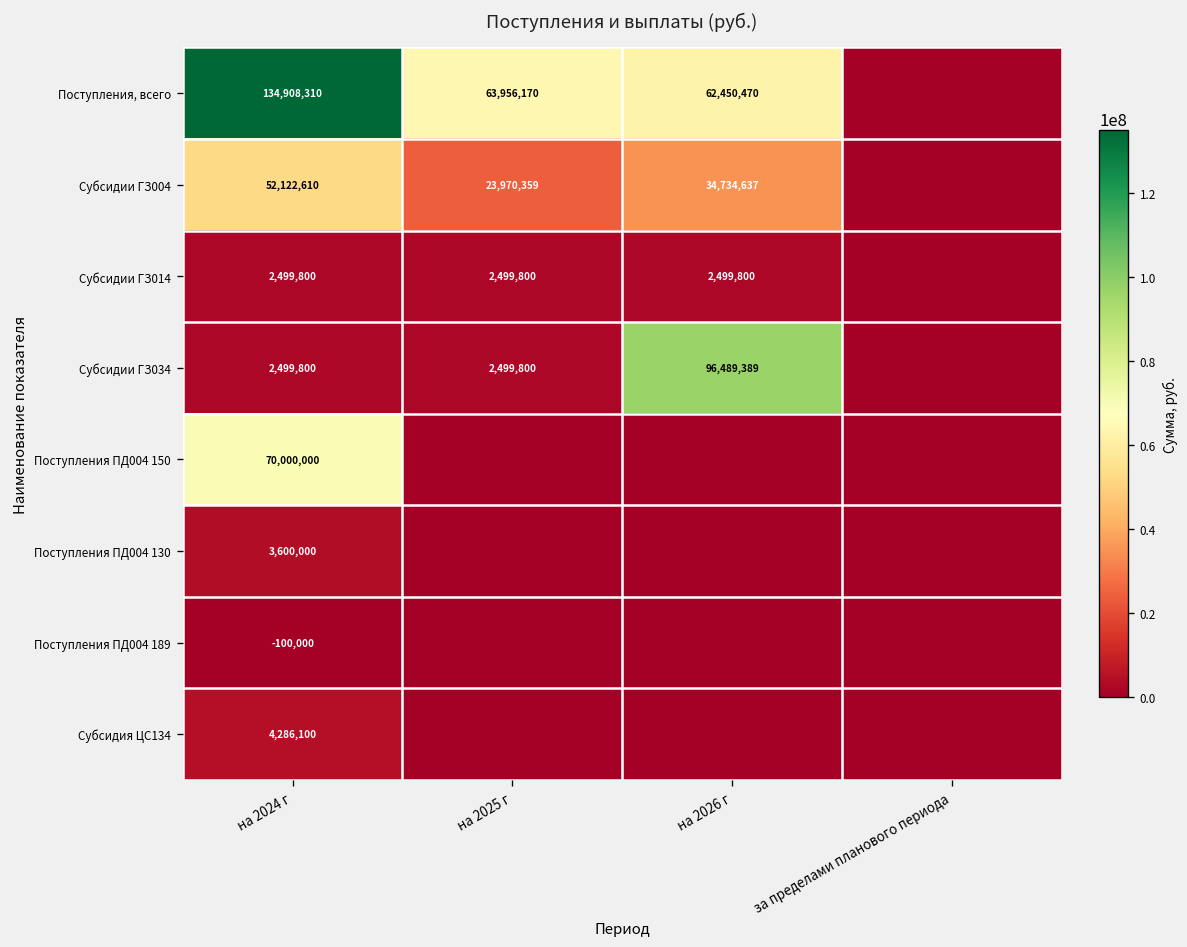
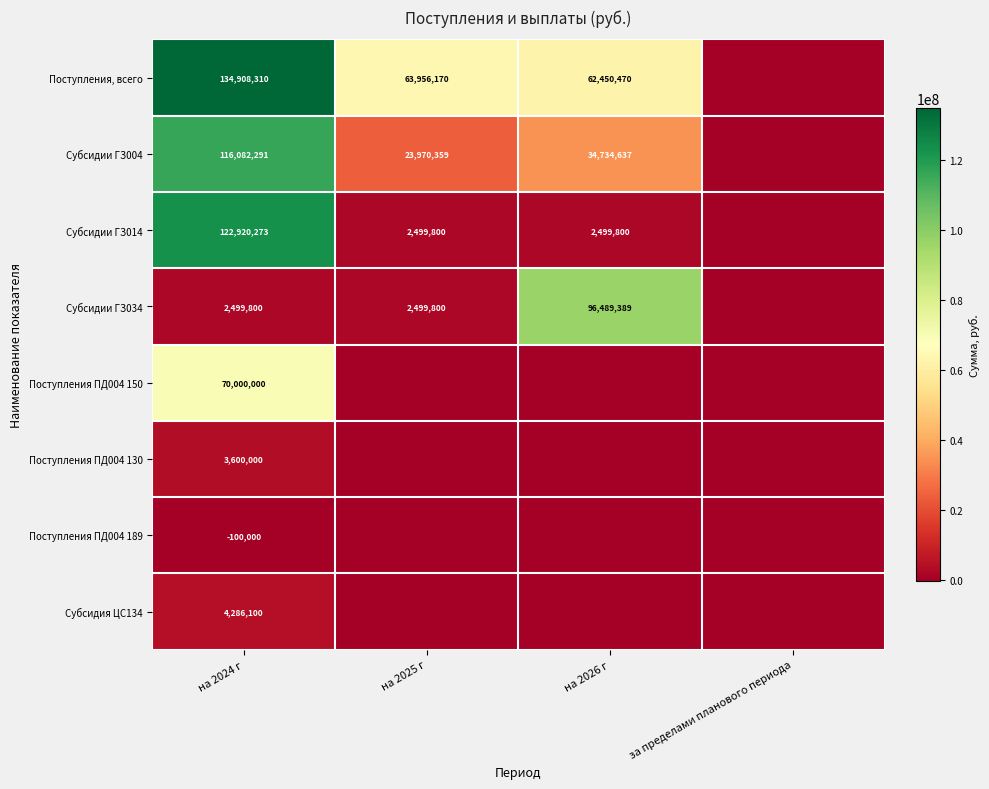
Субсидии ГЗ004, на 2024 г: 52,122,610 -> 116,082,291
Субсидии ГЗ014, на 2024 г: 2,499,800 -> 122,920,273
